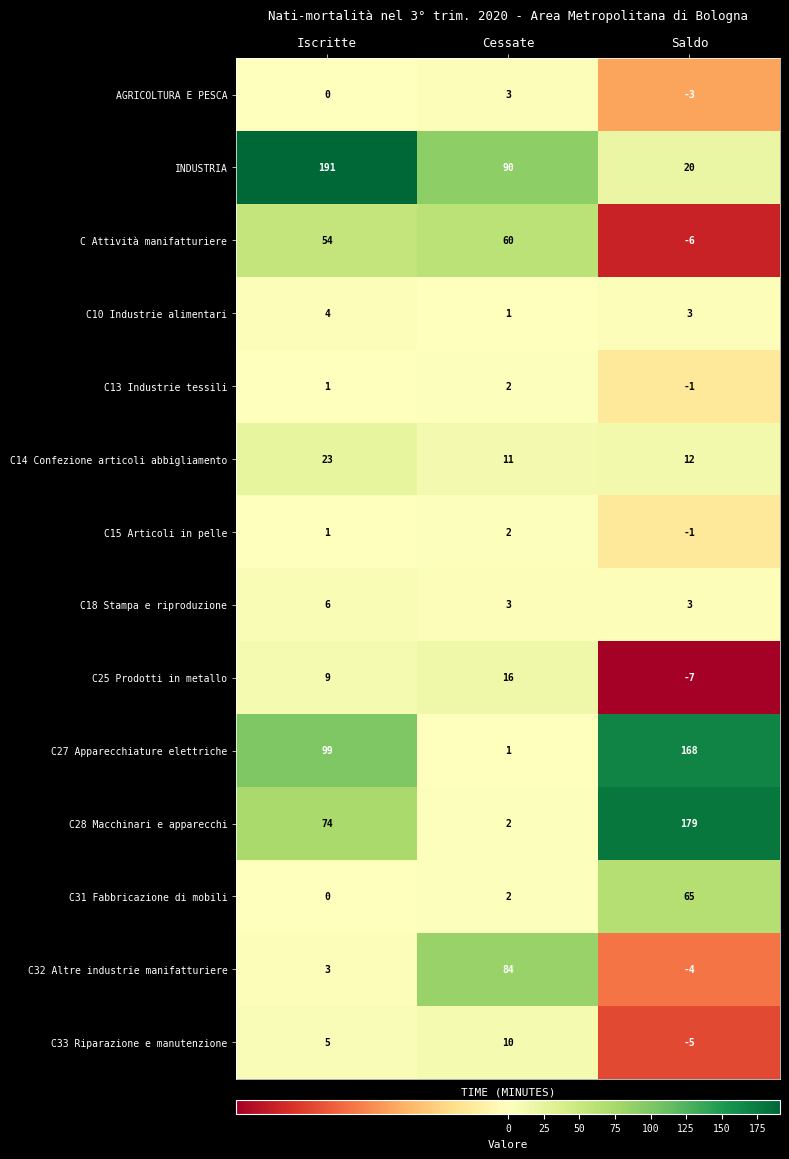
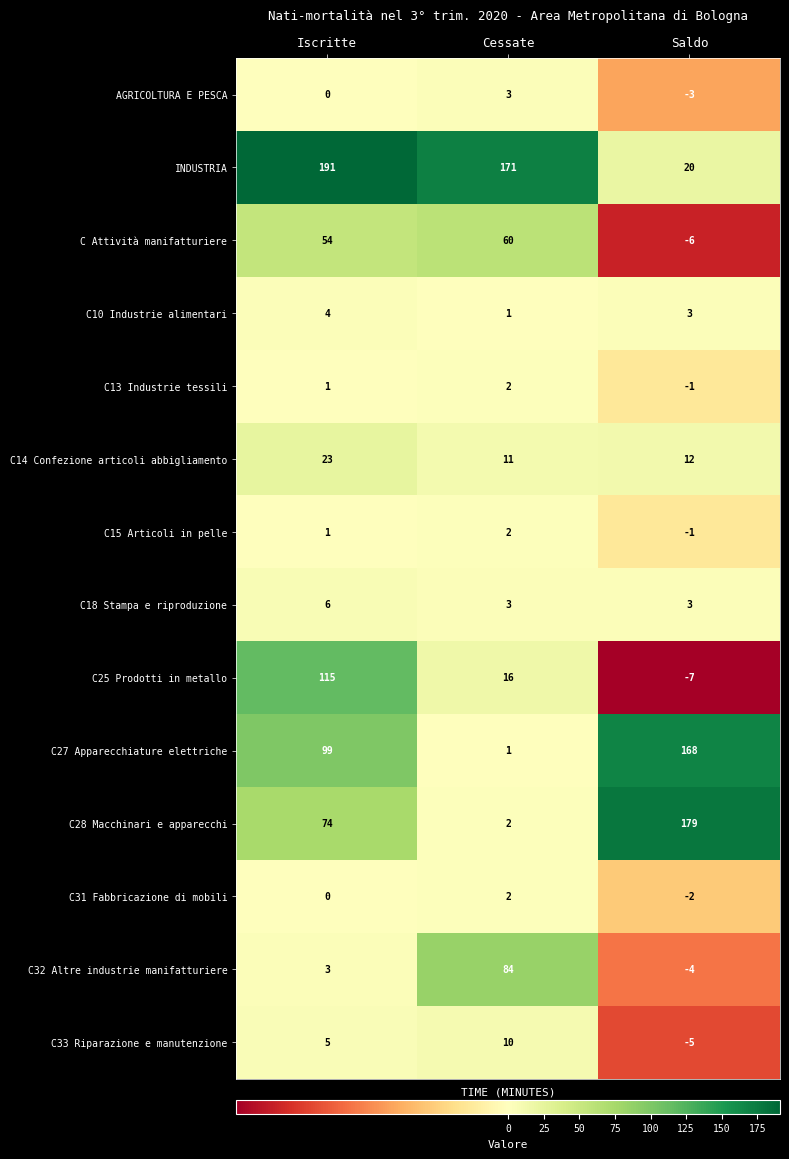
INDUSTRIA, Cessate: 90 -> 171
C25 Prodotti in metallo, Iscritte: 9 -> 115
C31 Fabbricazione di mobili, Saldo: 65 -> -2
